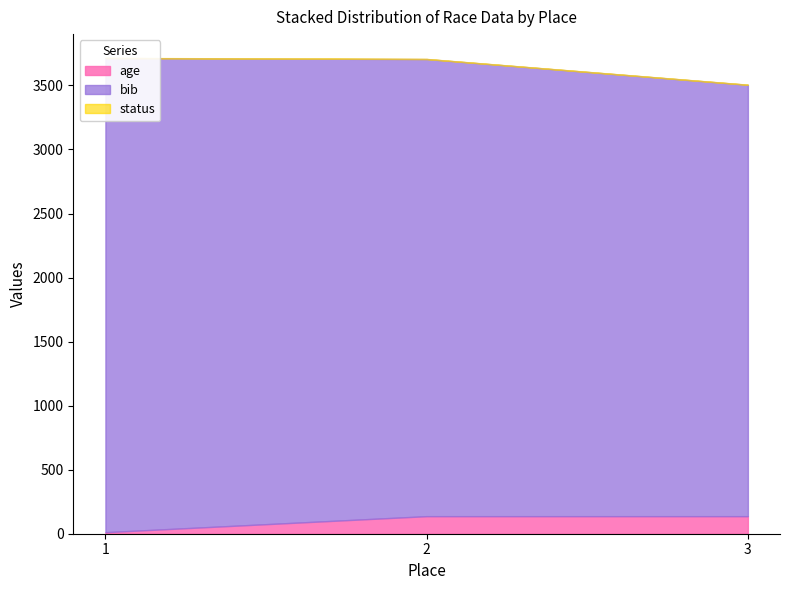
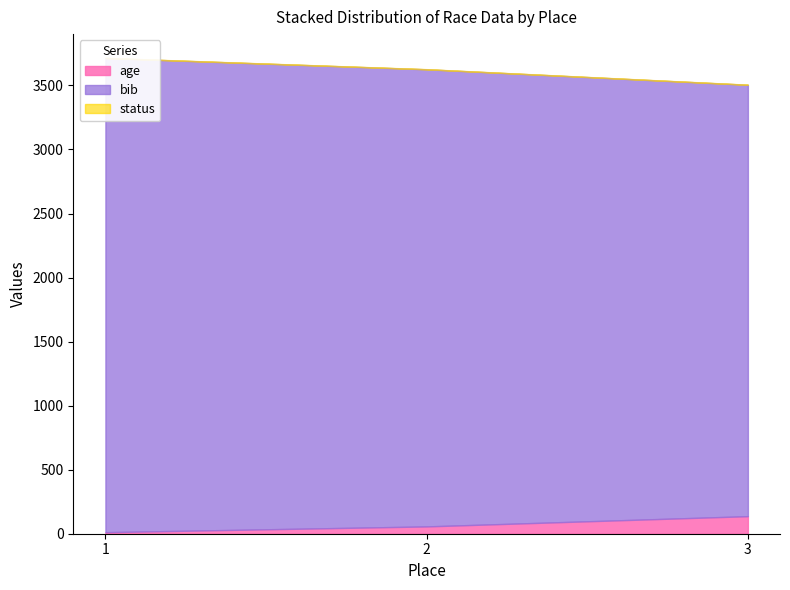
age, 2: 140 -> 60
